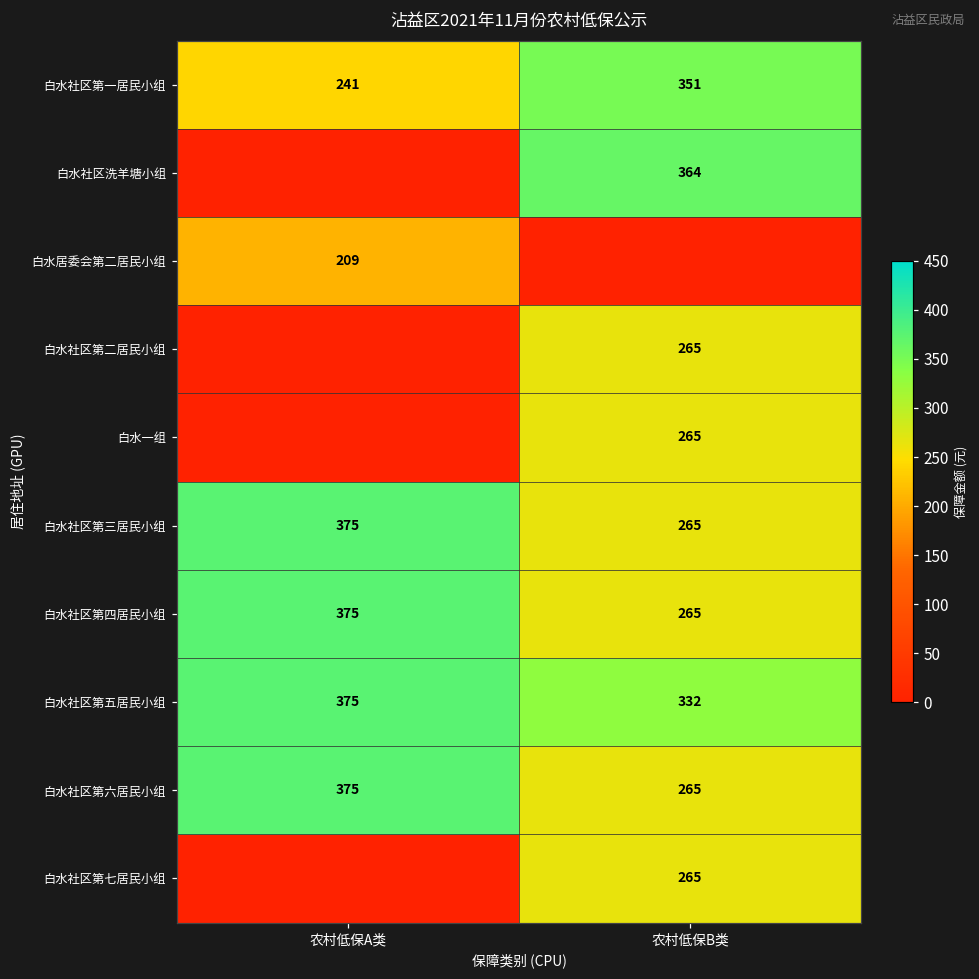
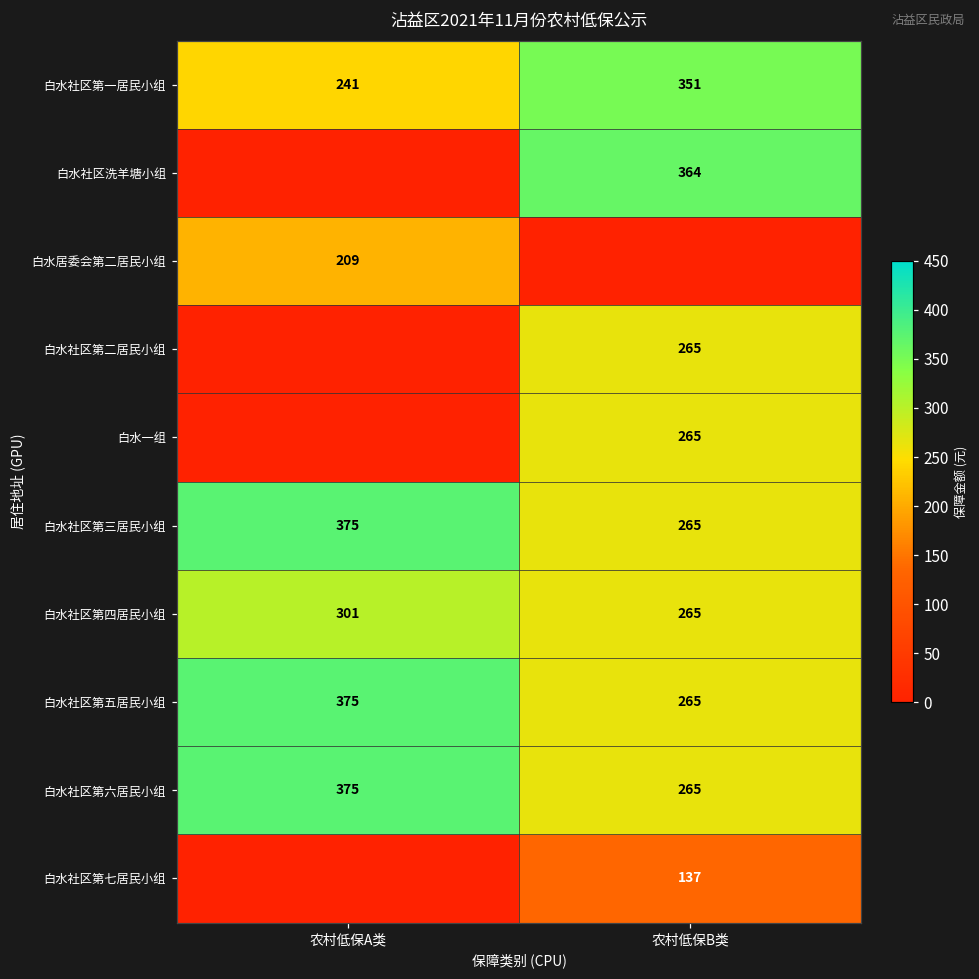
白水社区第四居民小组, 农村低保A类: 375 -> 301
白水社区第五居民小组, 农村低保B类: 332 -> 265
白水社区第七居民小组, 农村低保B类: 265 -> 137
